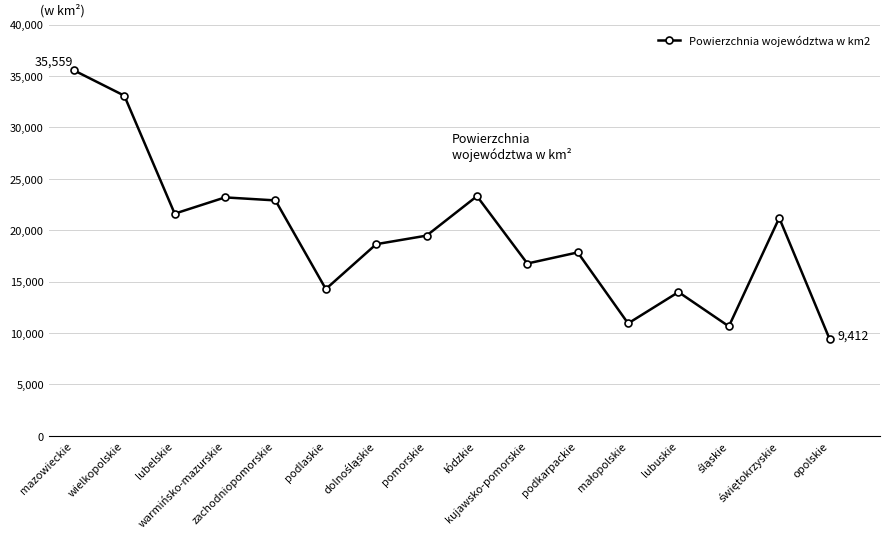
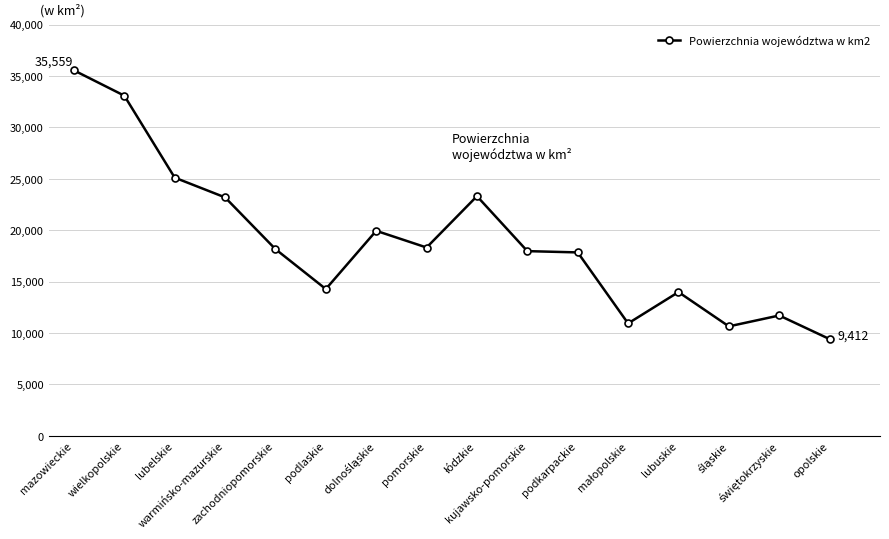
lubelskie: 21,600 -> 25,100
zachodniopomorskie: 22,900 -> 18,200
dolnośląskie: 18,600 -> 19,900
pomorskie: 19,500 -> 18,300
kujawsko-pomorskie: 16,800 -> 18,000
świętokrzyskie: 21,200 -> 11,700
